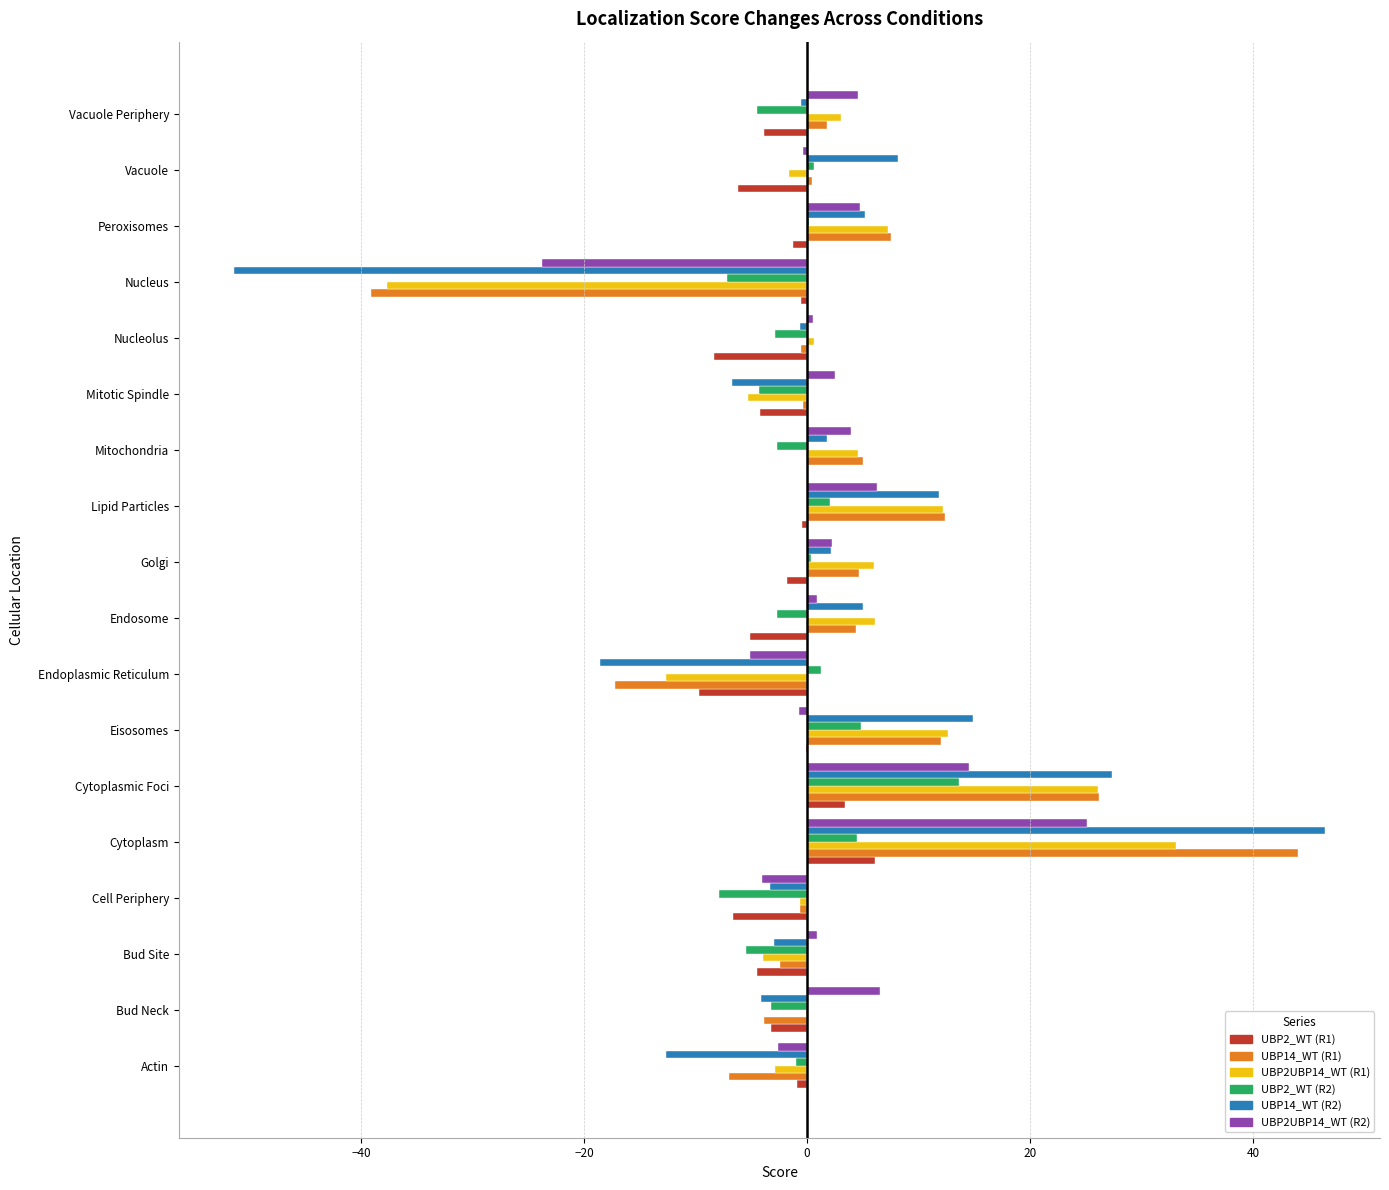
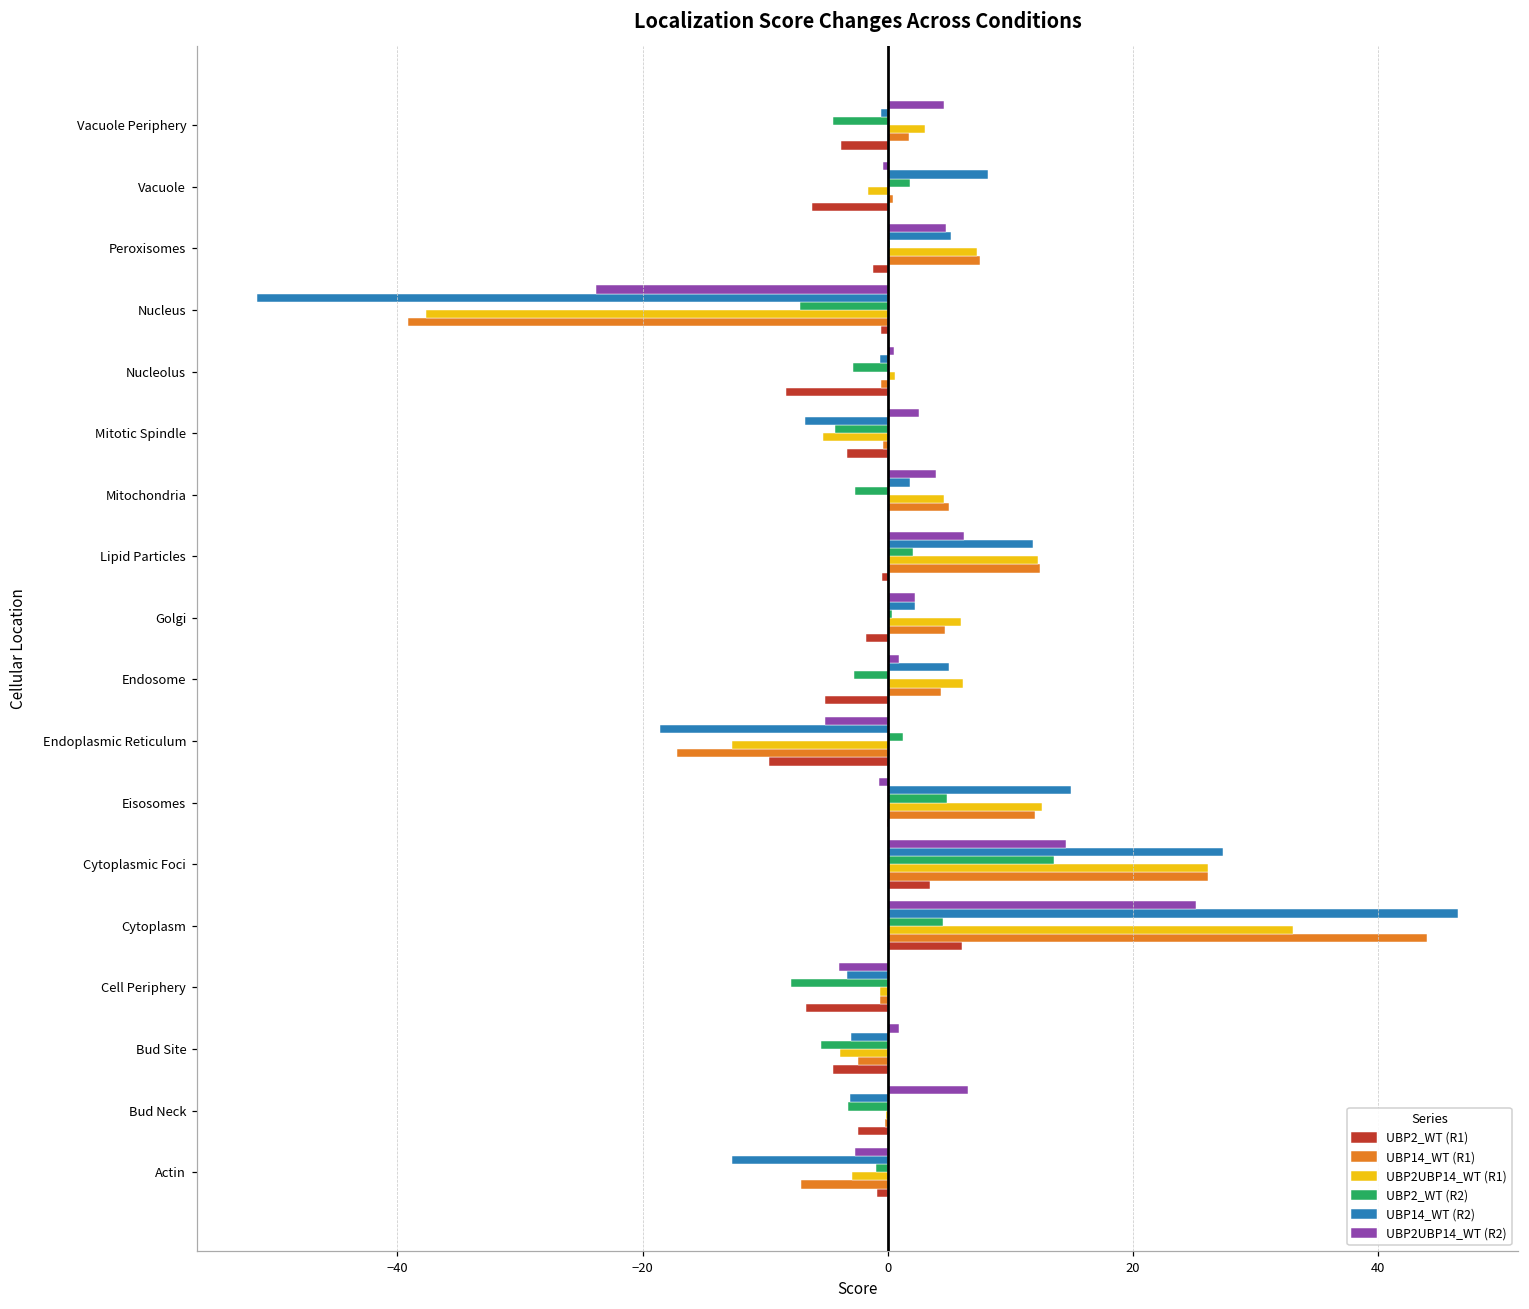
UBP2_WT (R2), Vacuole: 0.6 -> 1.8
UBP2_WT (R1), Mitotic Spindle: -4.2 -> -3.3
UBP14_WT (R2), Bud Neck: -4.1 -> -3.1
UBP14_WT (R1), Bud Neck: -3.9 -> -0.2
UBP2_WT (R1), Bud Neck: -3.3 -> -2.4
